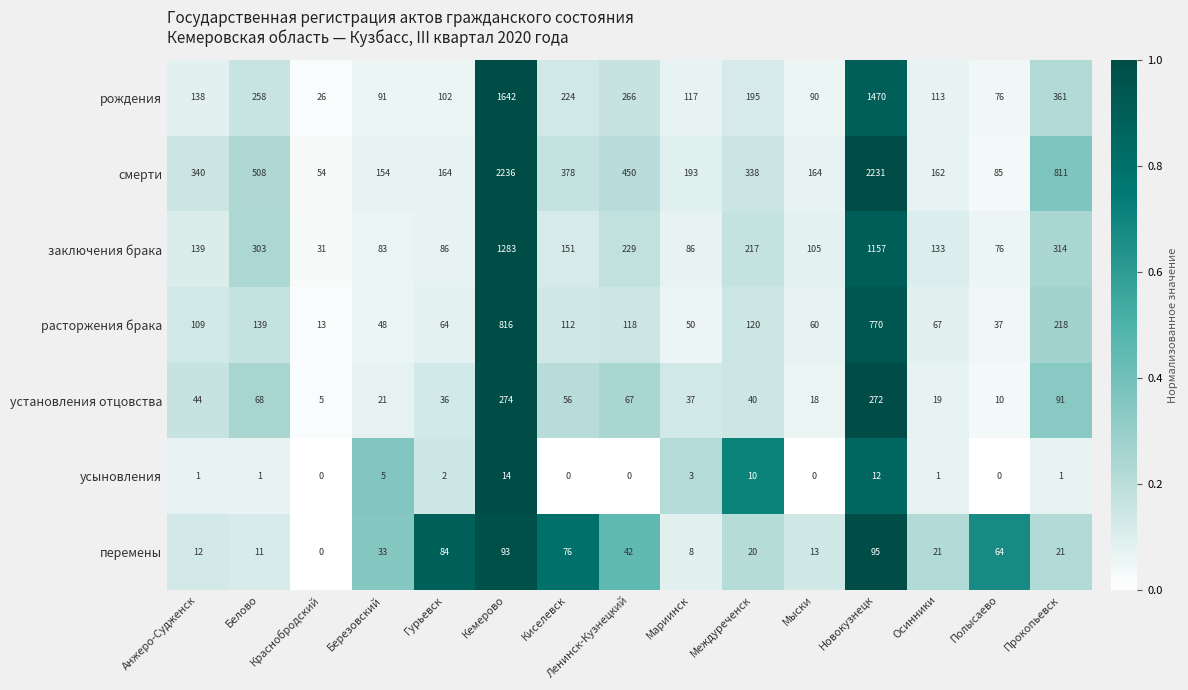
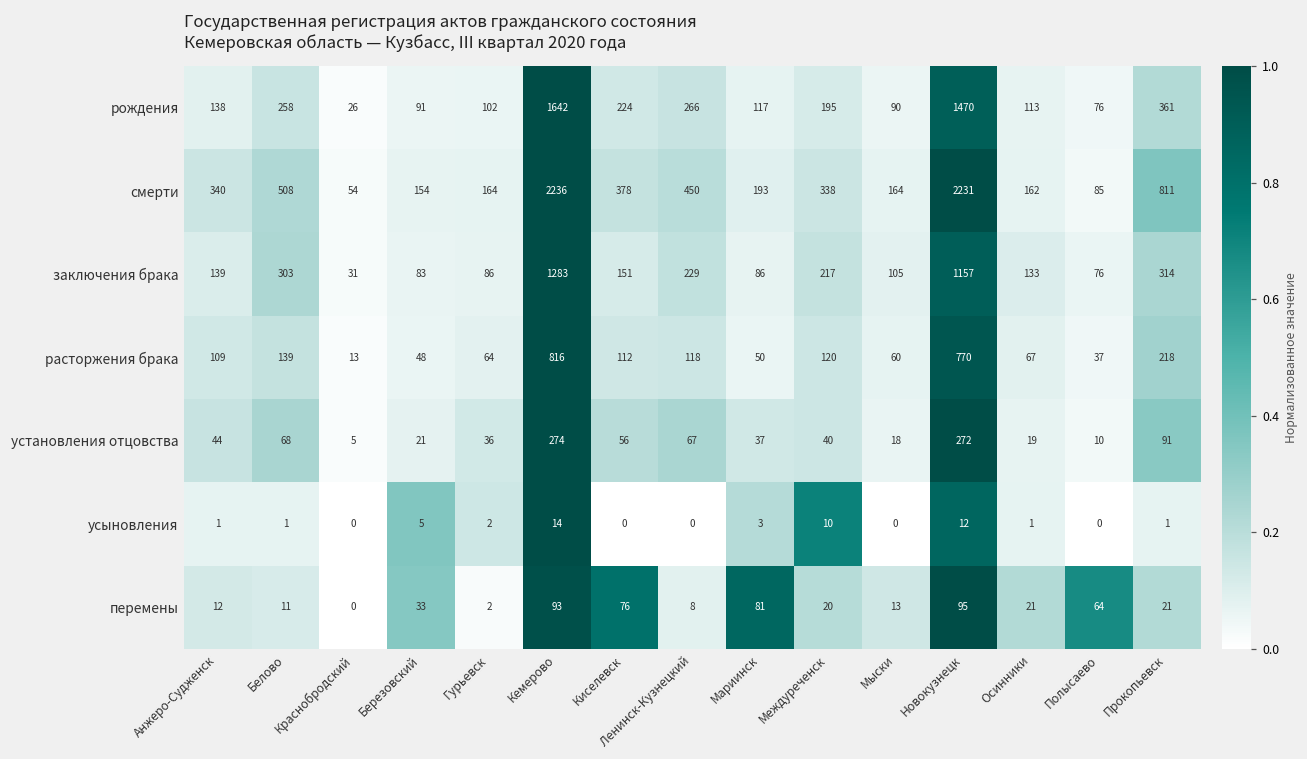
перемены, Гурьевск: 84 -> 2
перемены, Ленинск-Кузнецкий: 42 -> 8
перемены, Мариинск: 8 -> 81
